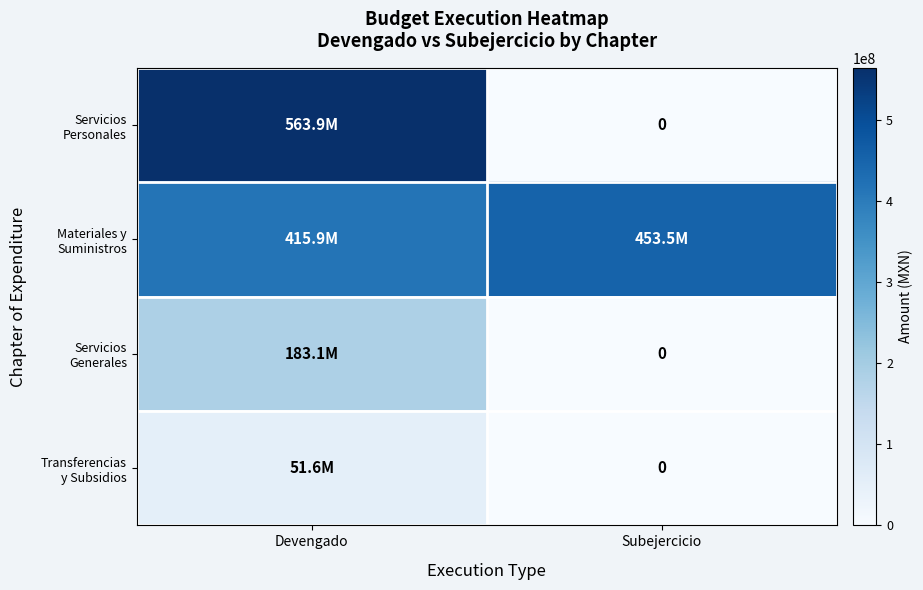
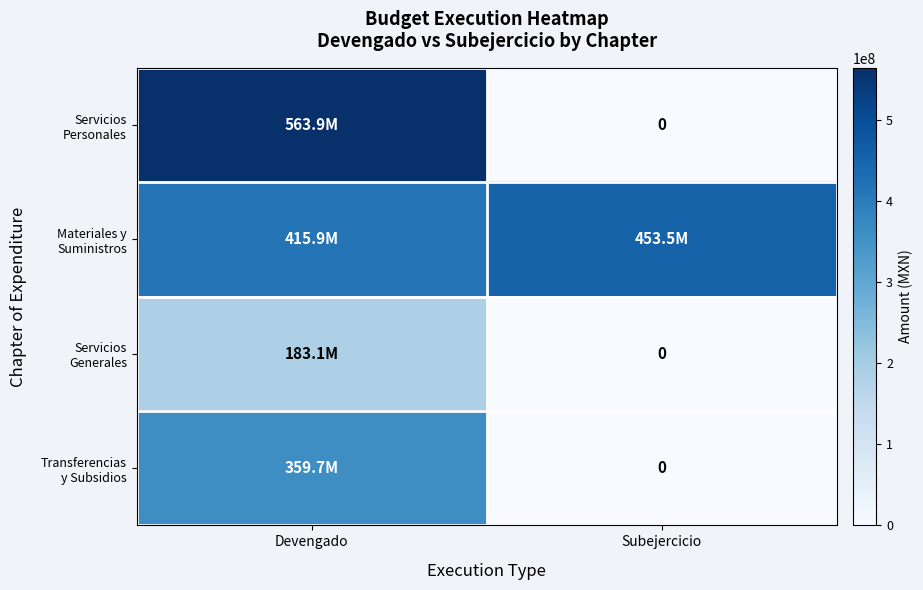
Transferencias y Subsidios, Devengado: 51.6M -> 359.7M
